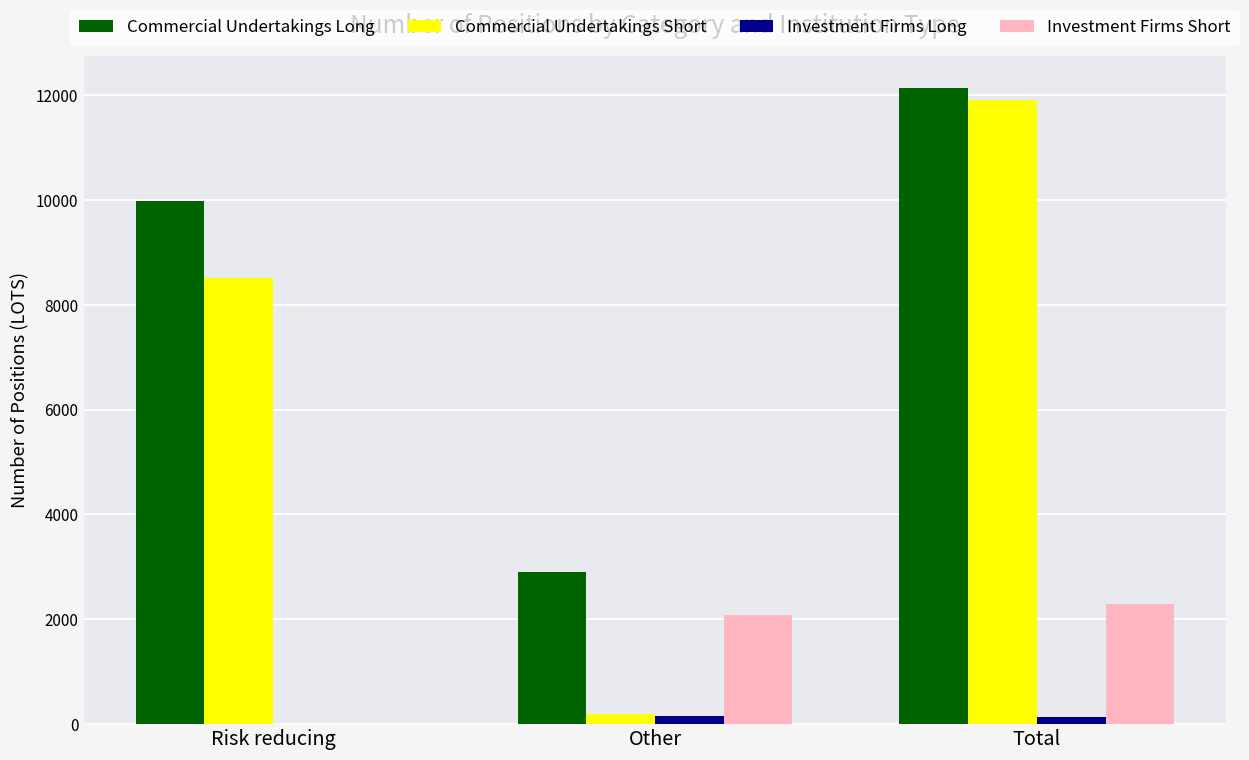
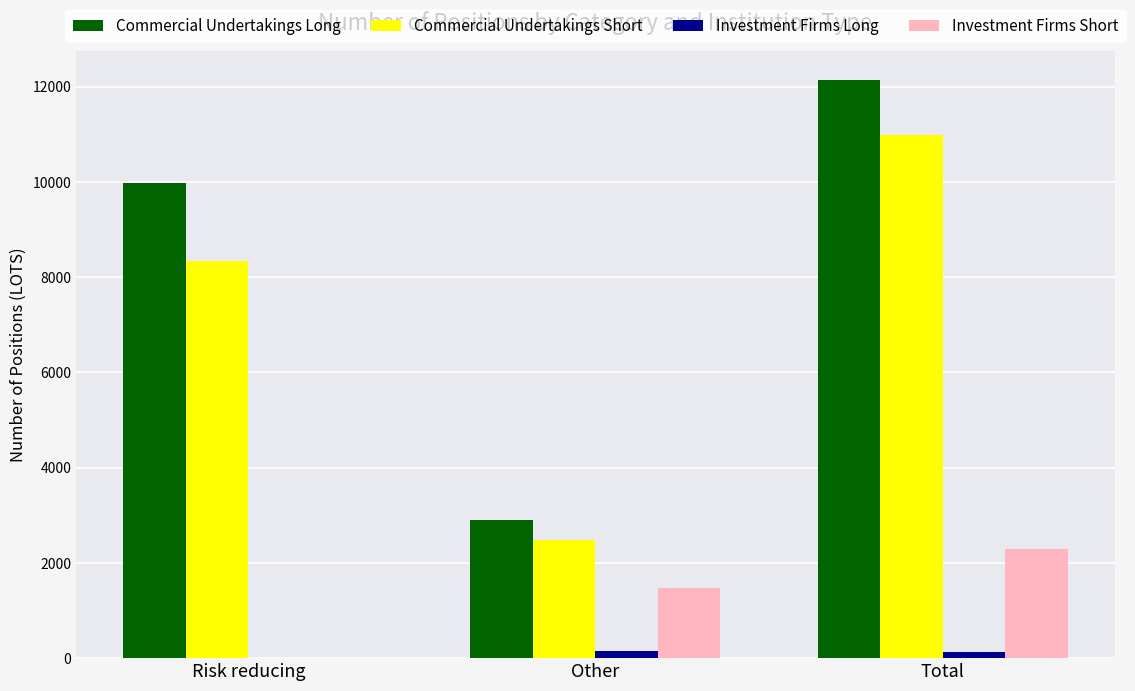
Commercial Undertakings Short, Risk reducing: 8500 -> 8300
Commercial Undertakings Short, Other: 200 -> 2500
Investment Firms Short, Other: 2100 -> 1500
Commercial Undertakings Short, Total: 11900 -> 11000
